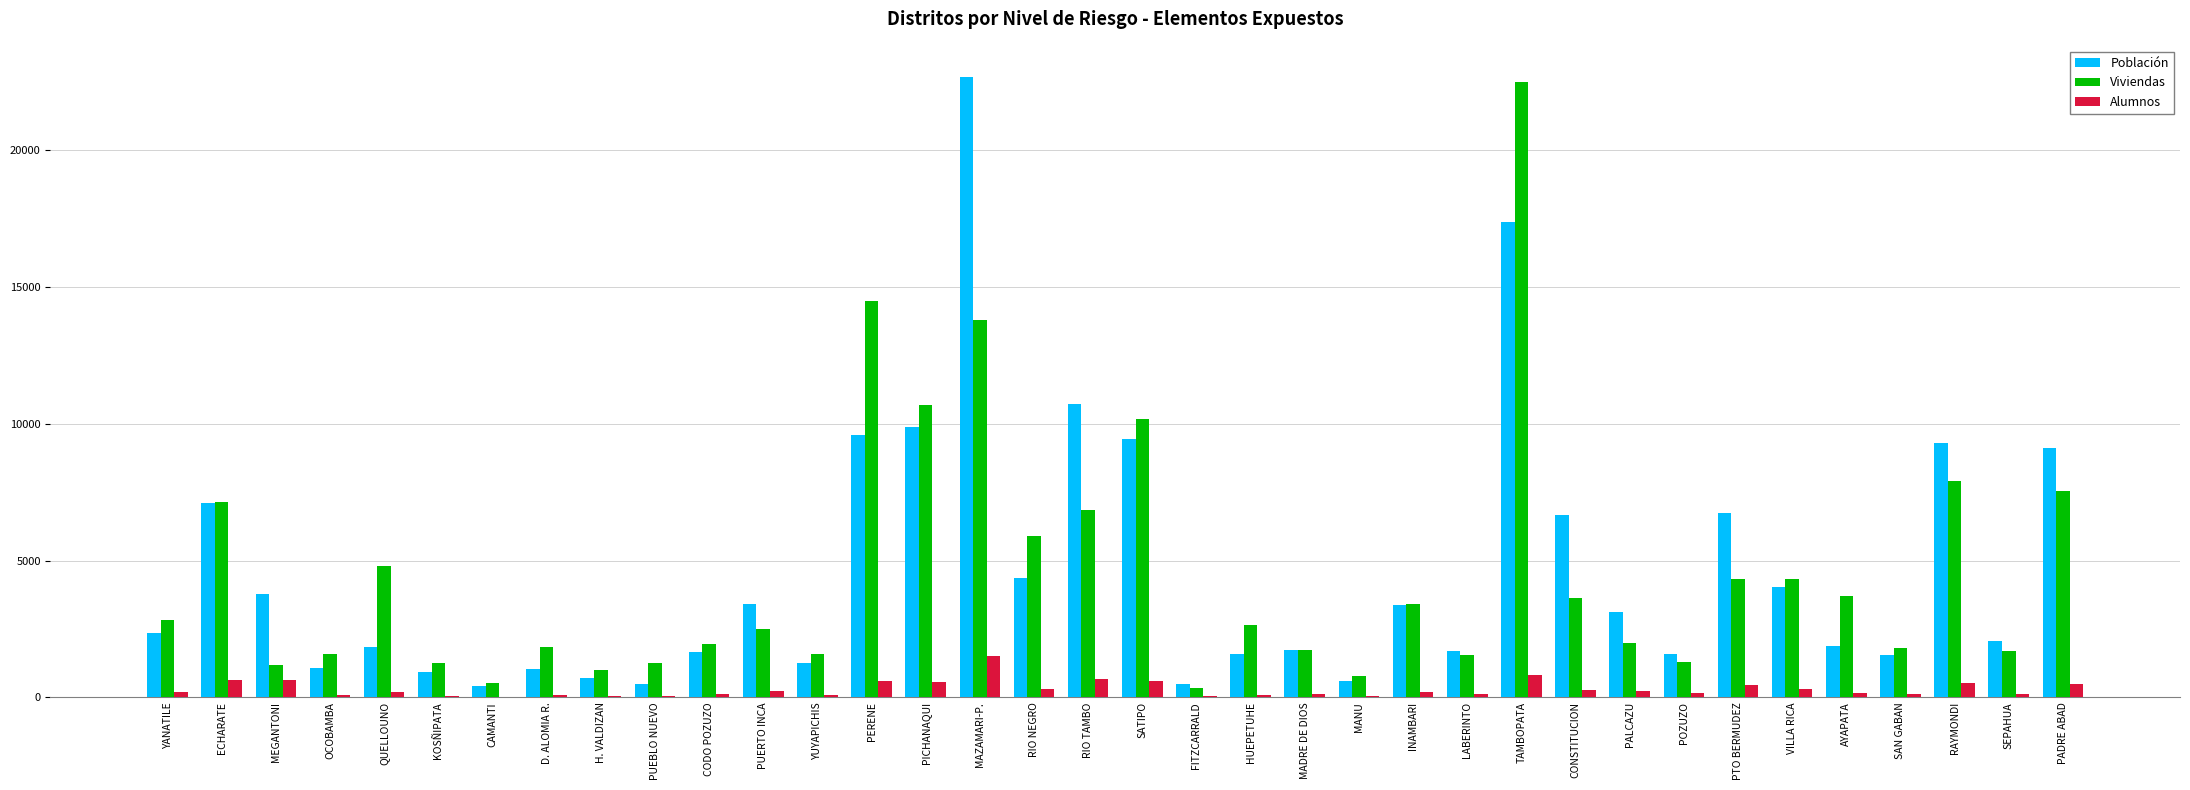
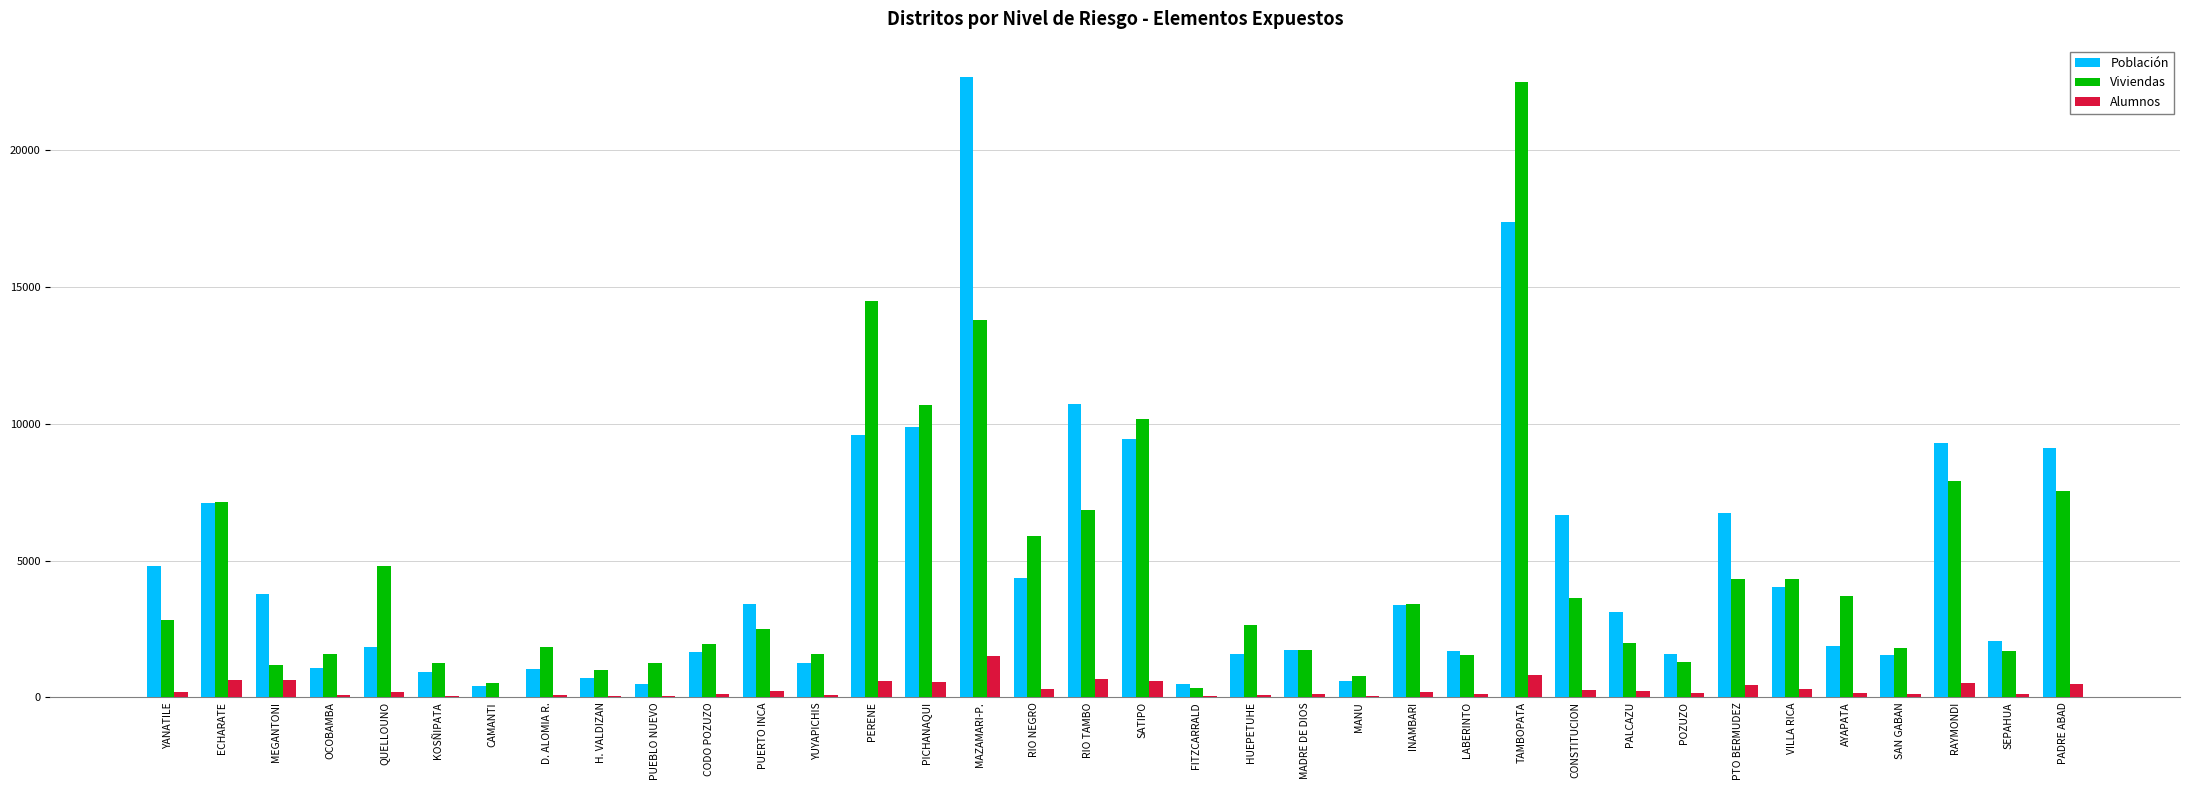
Población, YANATILE: 2300 -> 4800
